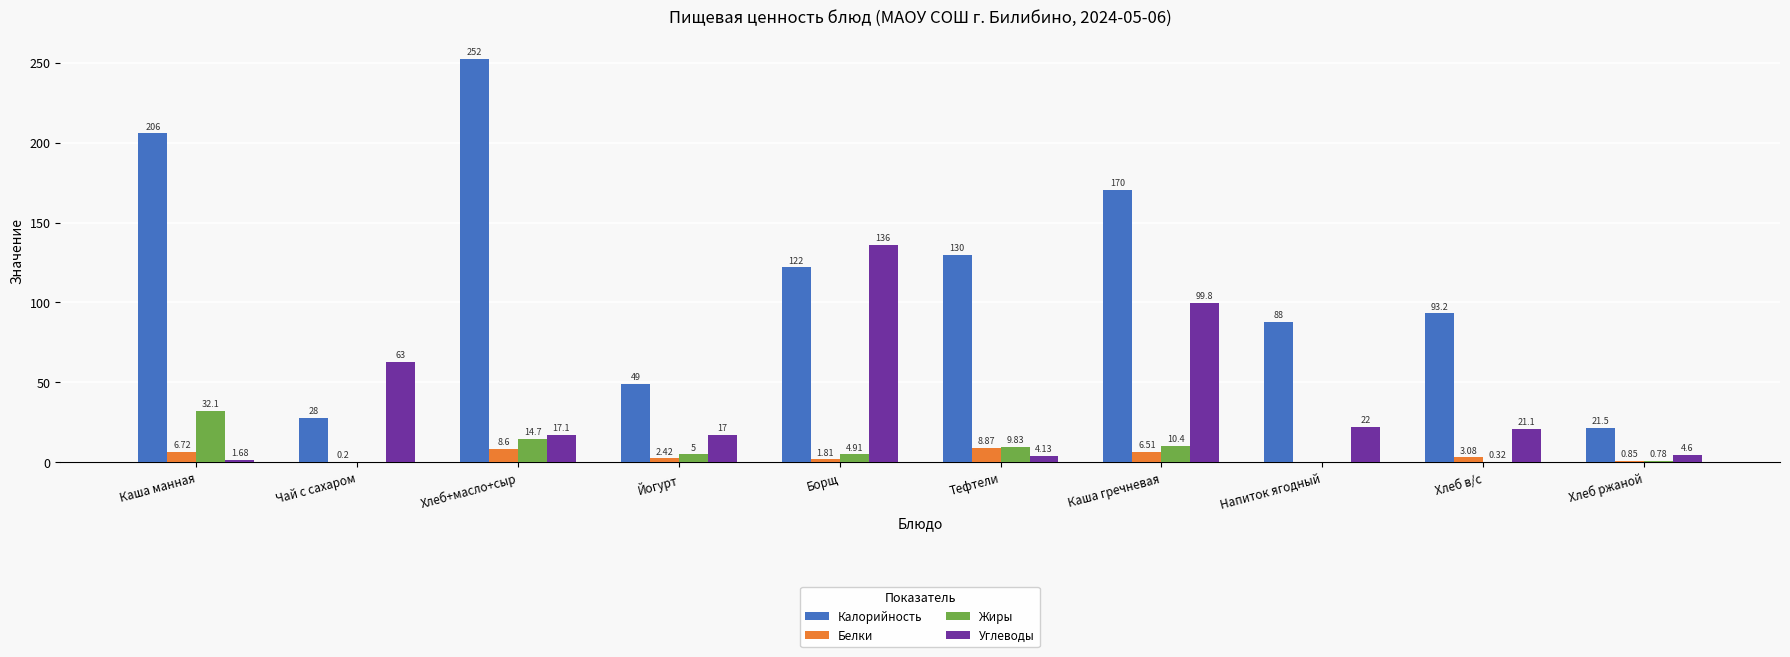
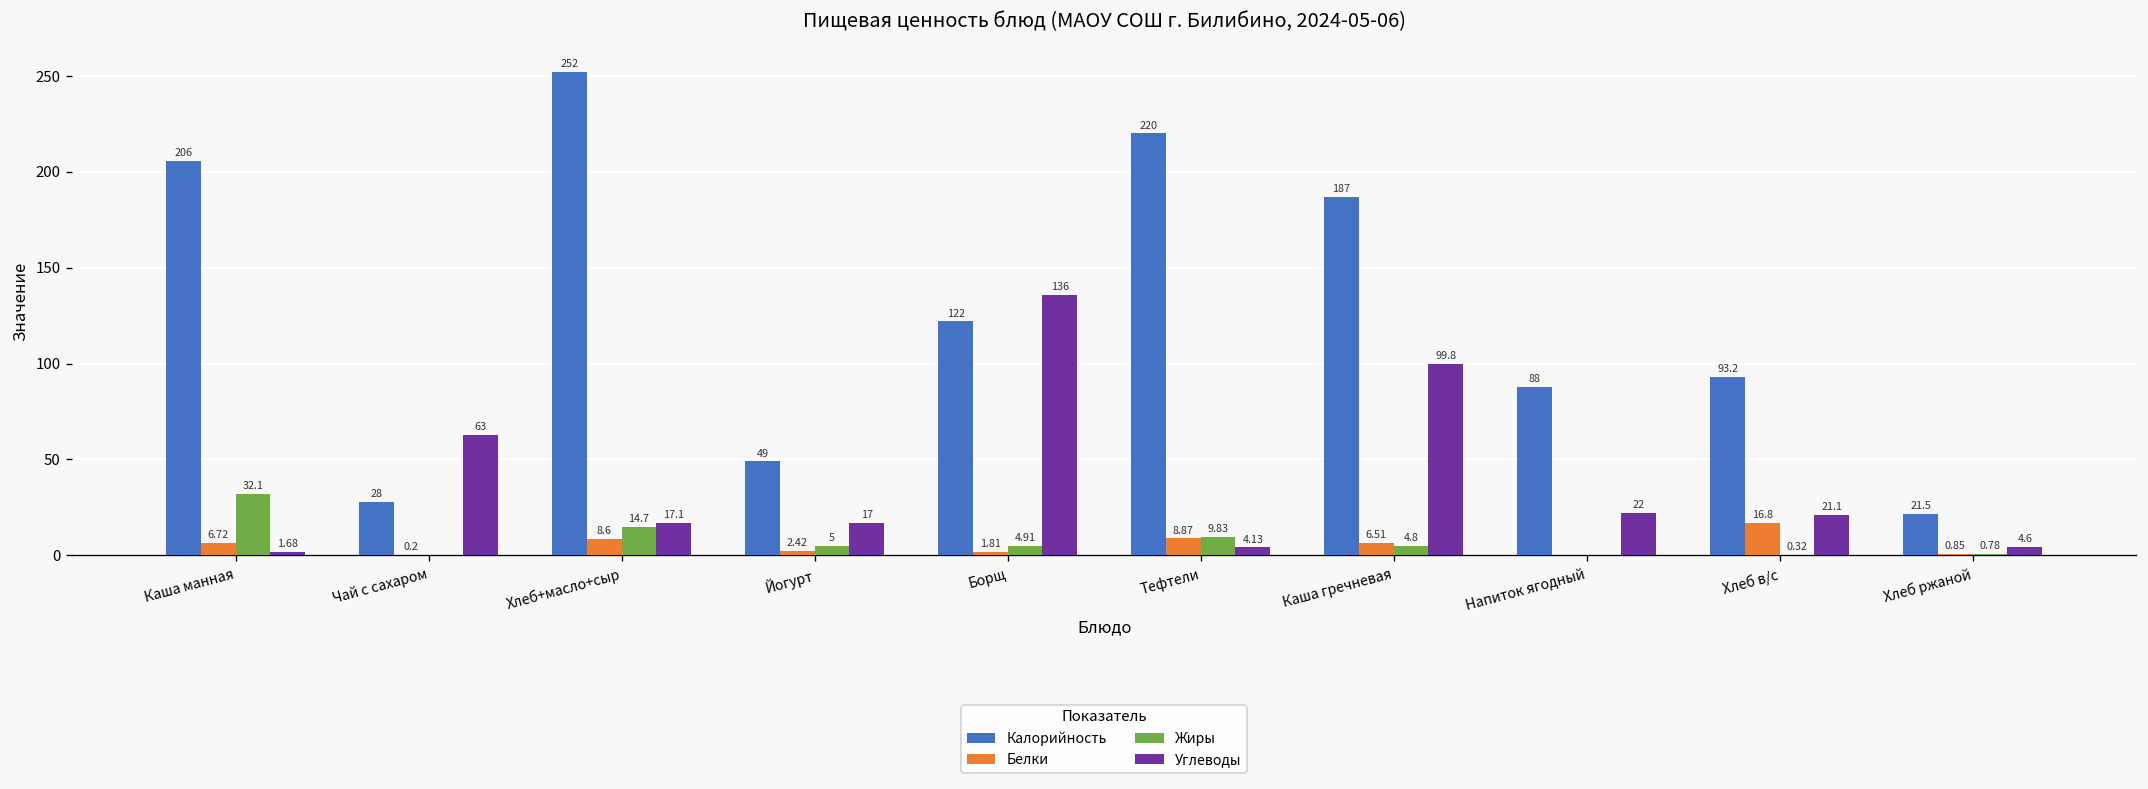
Калорийность, Тефтели: 130 -> 220
Калорийность, Каша гречневая: 170 -> 187
Жиры, Каша гречневая: 10.4 -> 4.8
Белки, Хлеб в/с: 3.08 -> 16.8
